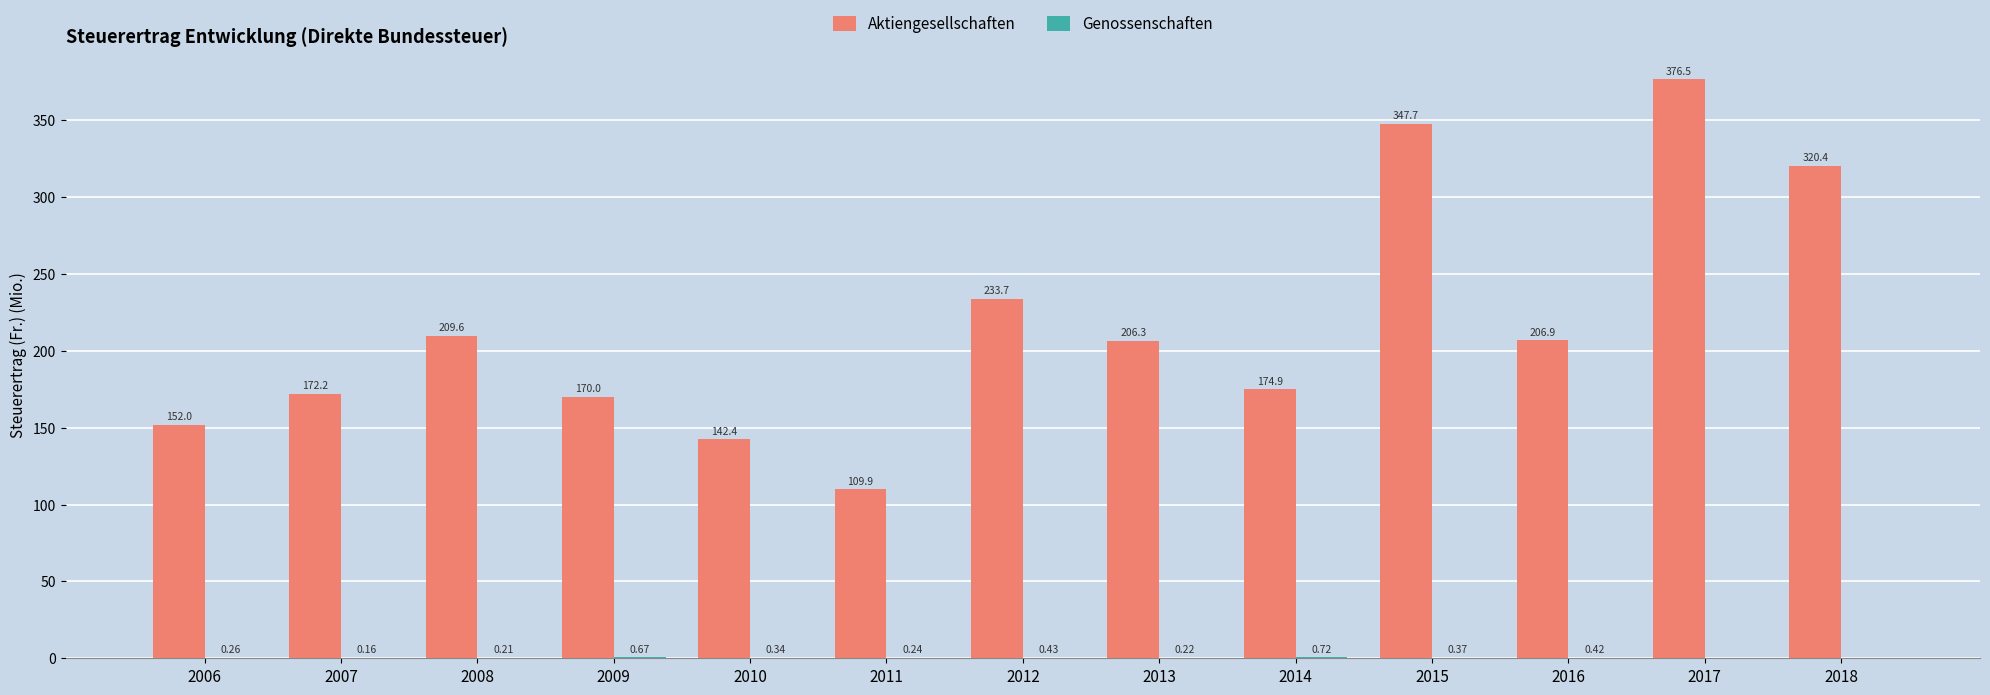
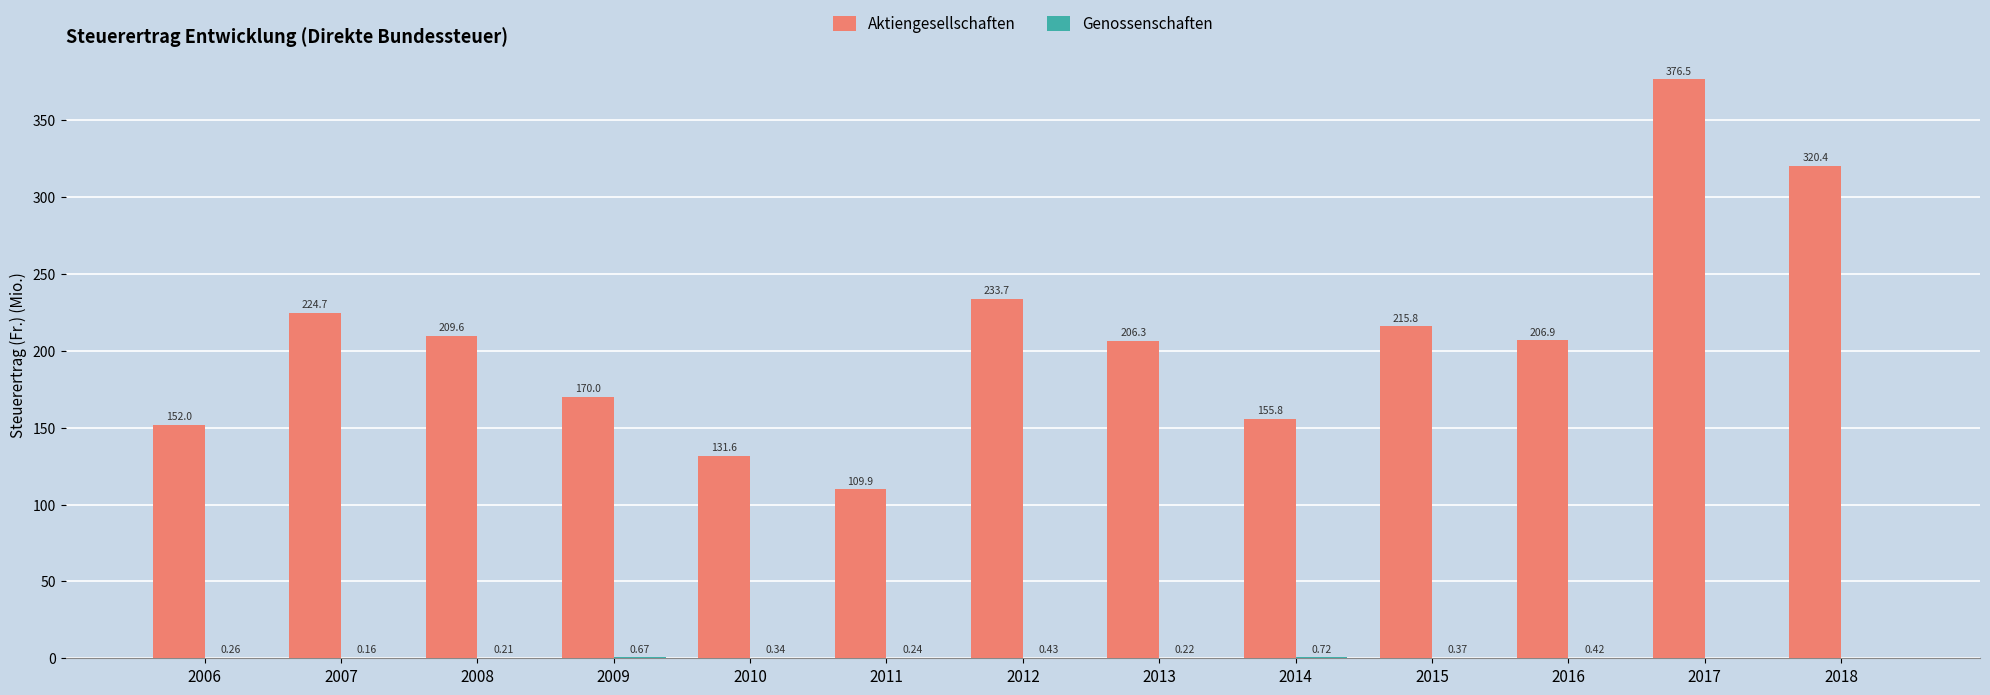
Aktiengesellschaften, 2007: 172.2 -> 224.7
Aktiengesellschaften, 2010: 142.4 -> 131.6
Aktiengesellschaften, 2014: 174.9 -> 155.8
Aktiengesellschaften, 2015: 347.7 -> 215.8
